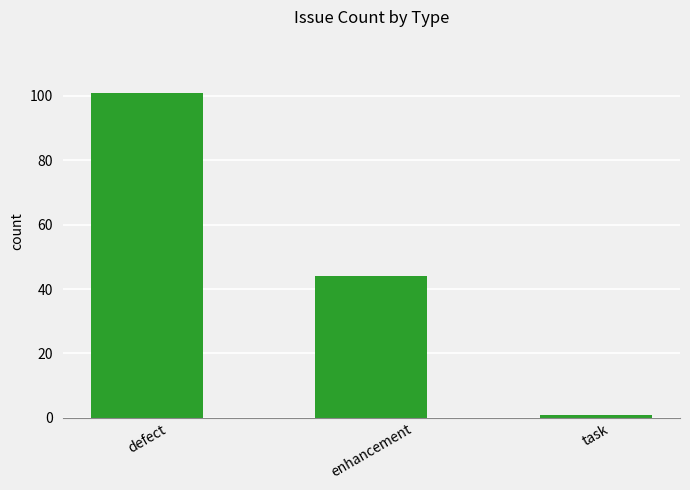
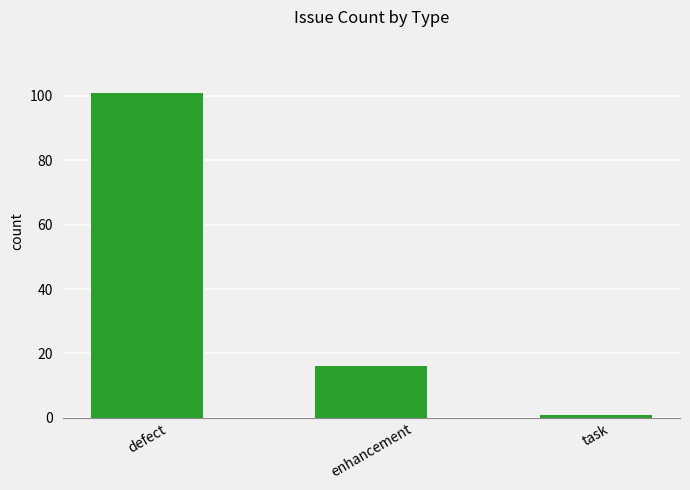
enhancement: 44 -> 16
